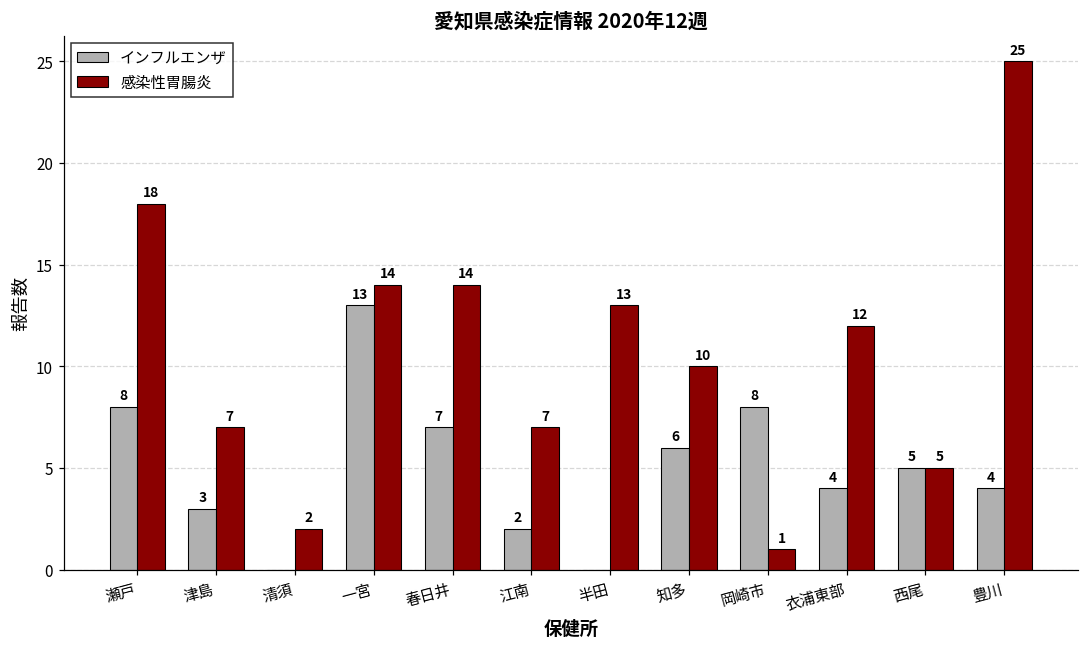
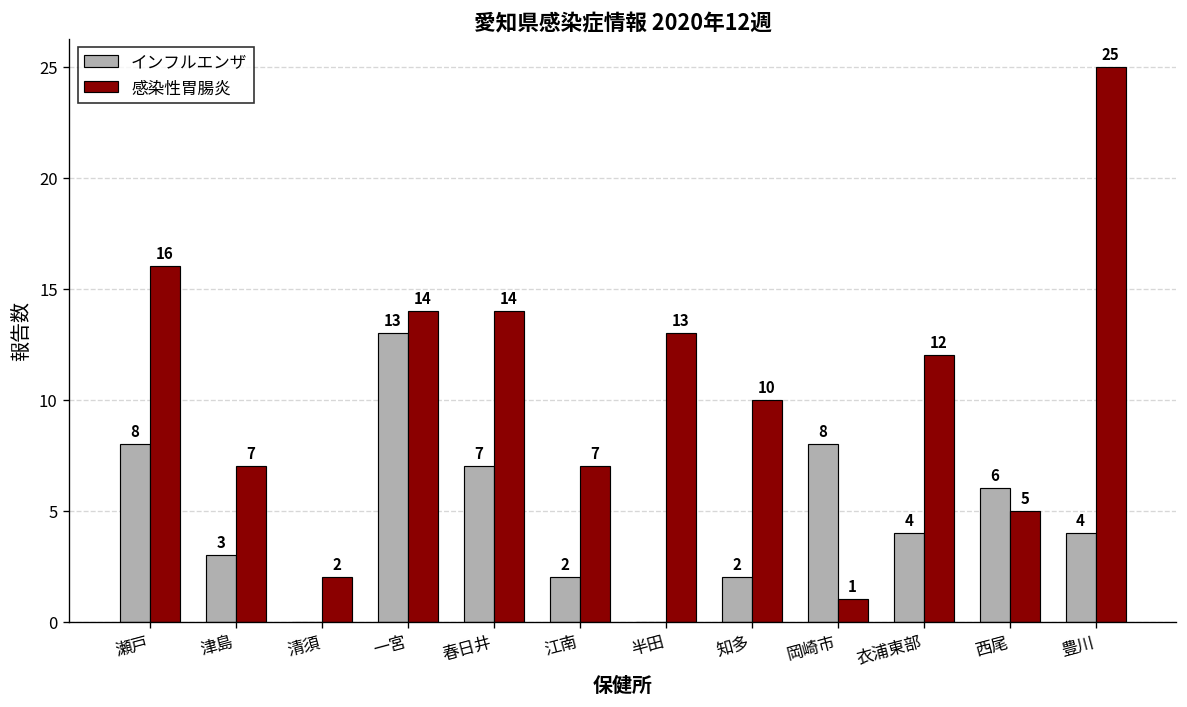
感染性胃腸炎, 瀬戸: 18 -> 16
インフルエンザ, 知多: 6 -> 2
インフルエンザ, 西尾: 5 -> 6
